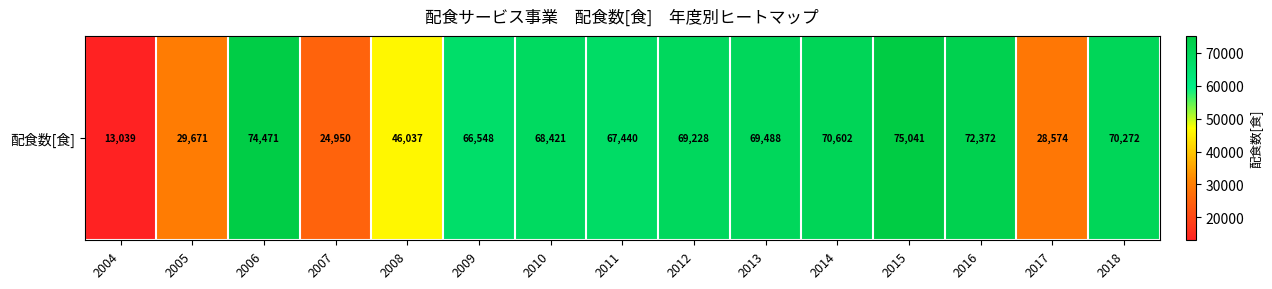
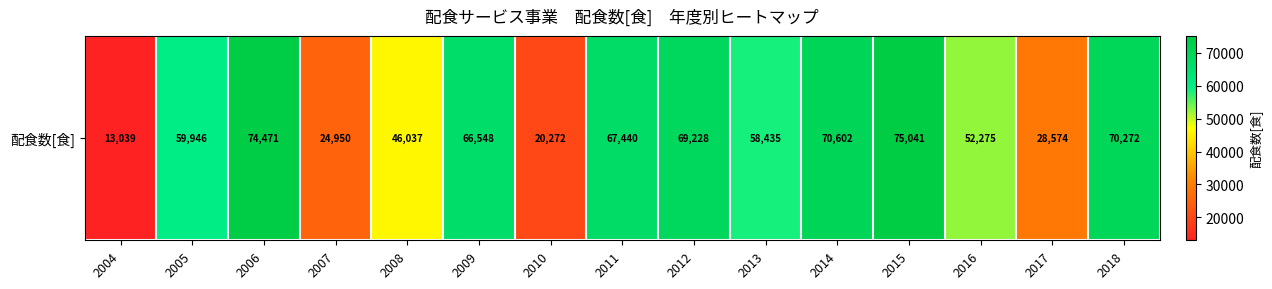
配食数[食], 2005: 29,671 -> 59,946
配食数[食], 2010: 68,421 -> 20,272
配食数[食], 2013: 69,488 -> 58,435
配食数[食], 2016: 72,372 -> 52,275
